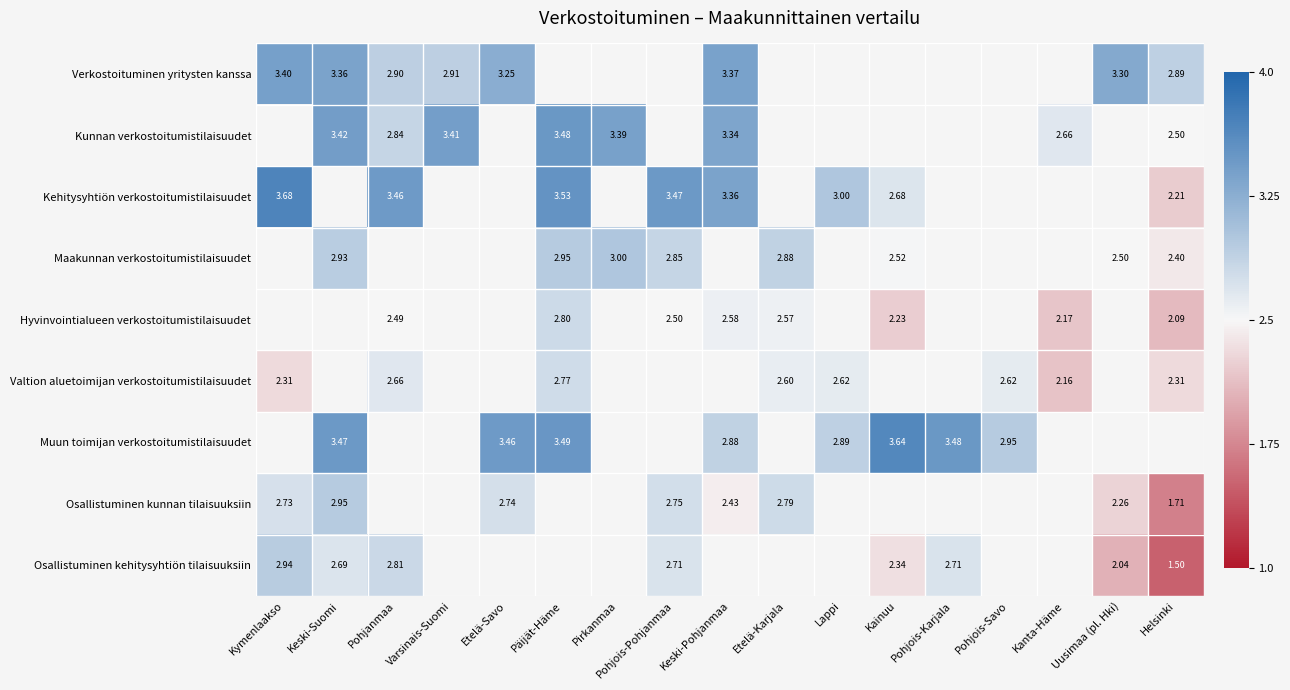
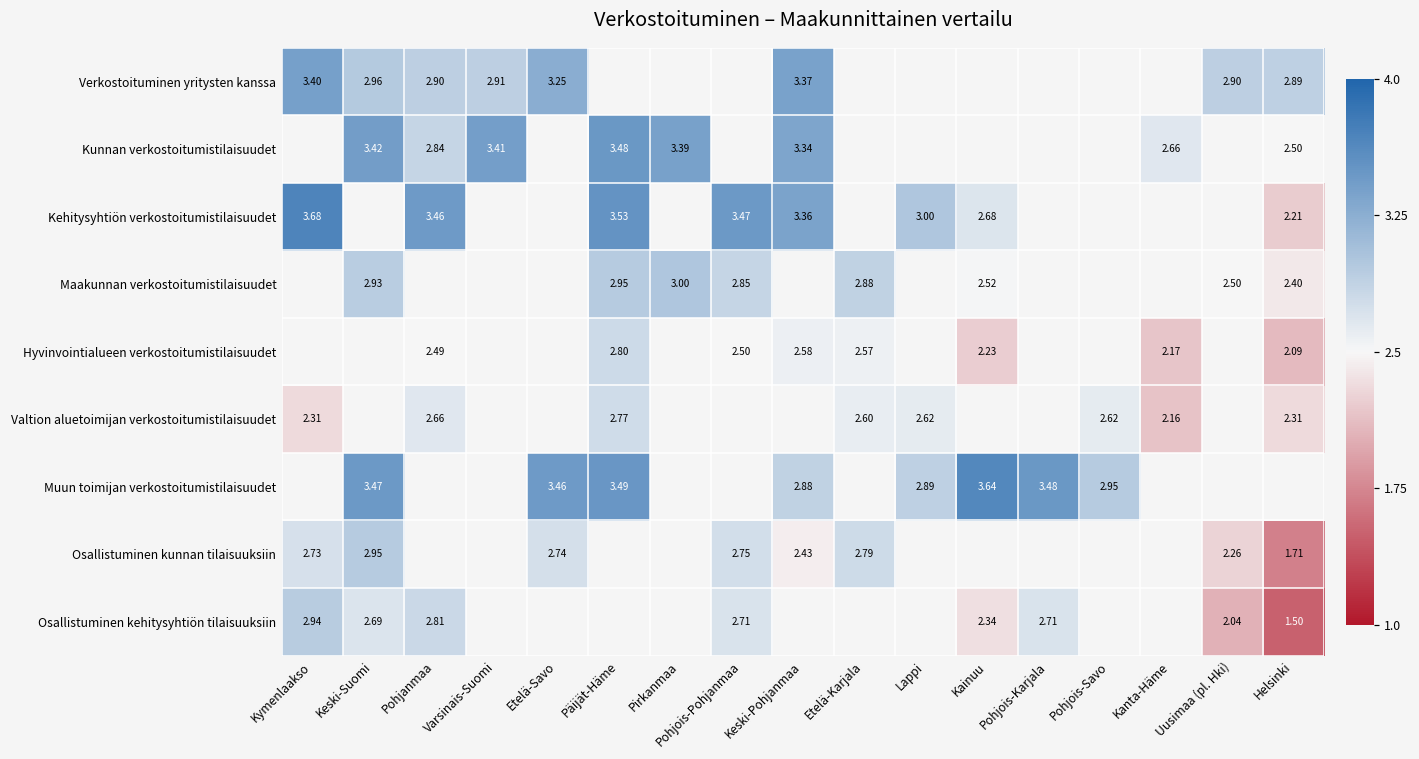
Verkostoituminen yritysten kanssa, Keski-Suomi: 3.36 -> 2.96
Verkostoituminen yritysten kanssa, Uusimaa (pl. Hki): 3.30 -> 2.90
